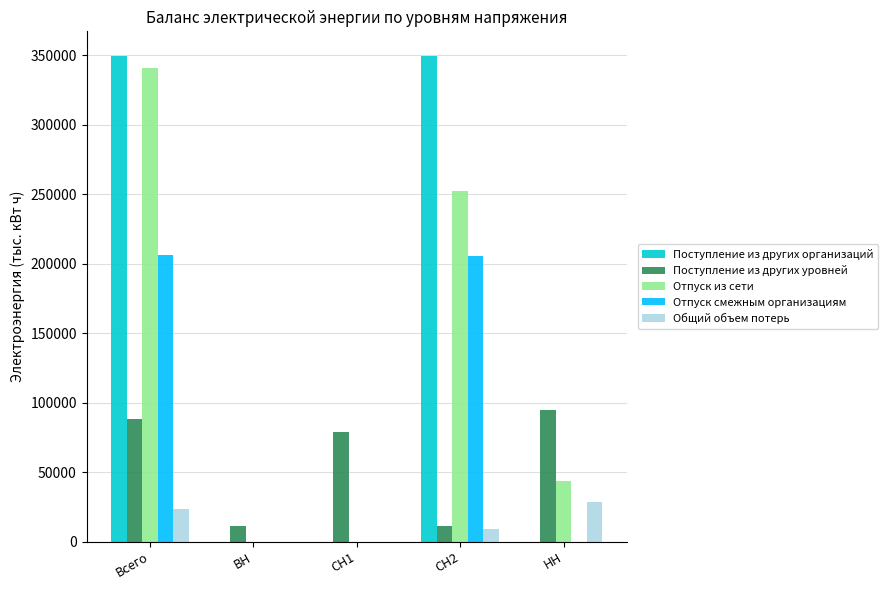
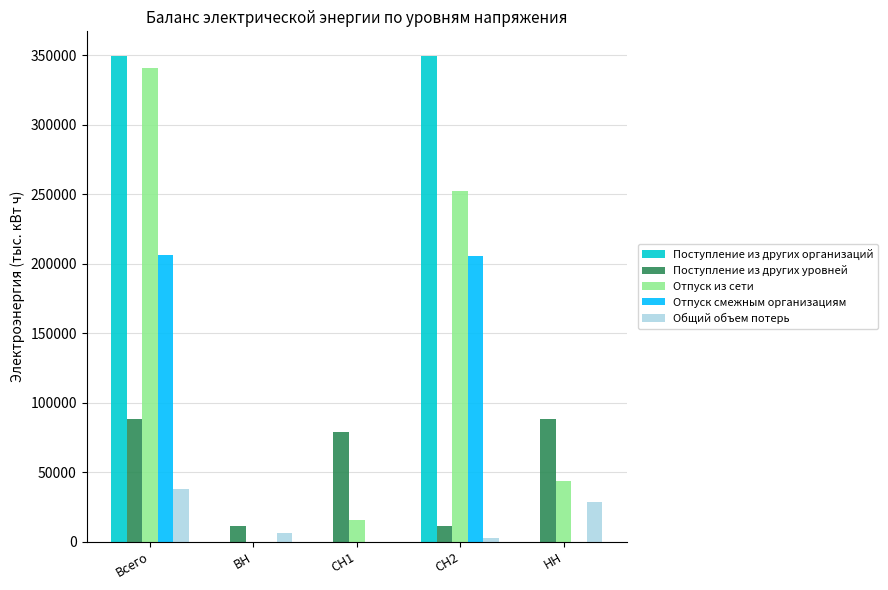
Общий объем потерь, Всего: 23000 -> 38000
Общий объем потерь, ВН: 0 -> 6000
Отпуск из сети, СН1: 0 -> 15000
Общий объем потерь, СН2: 9000 -> 3000
Поступление из других уровней, НН: 95000 -> 88000
